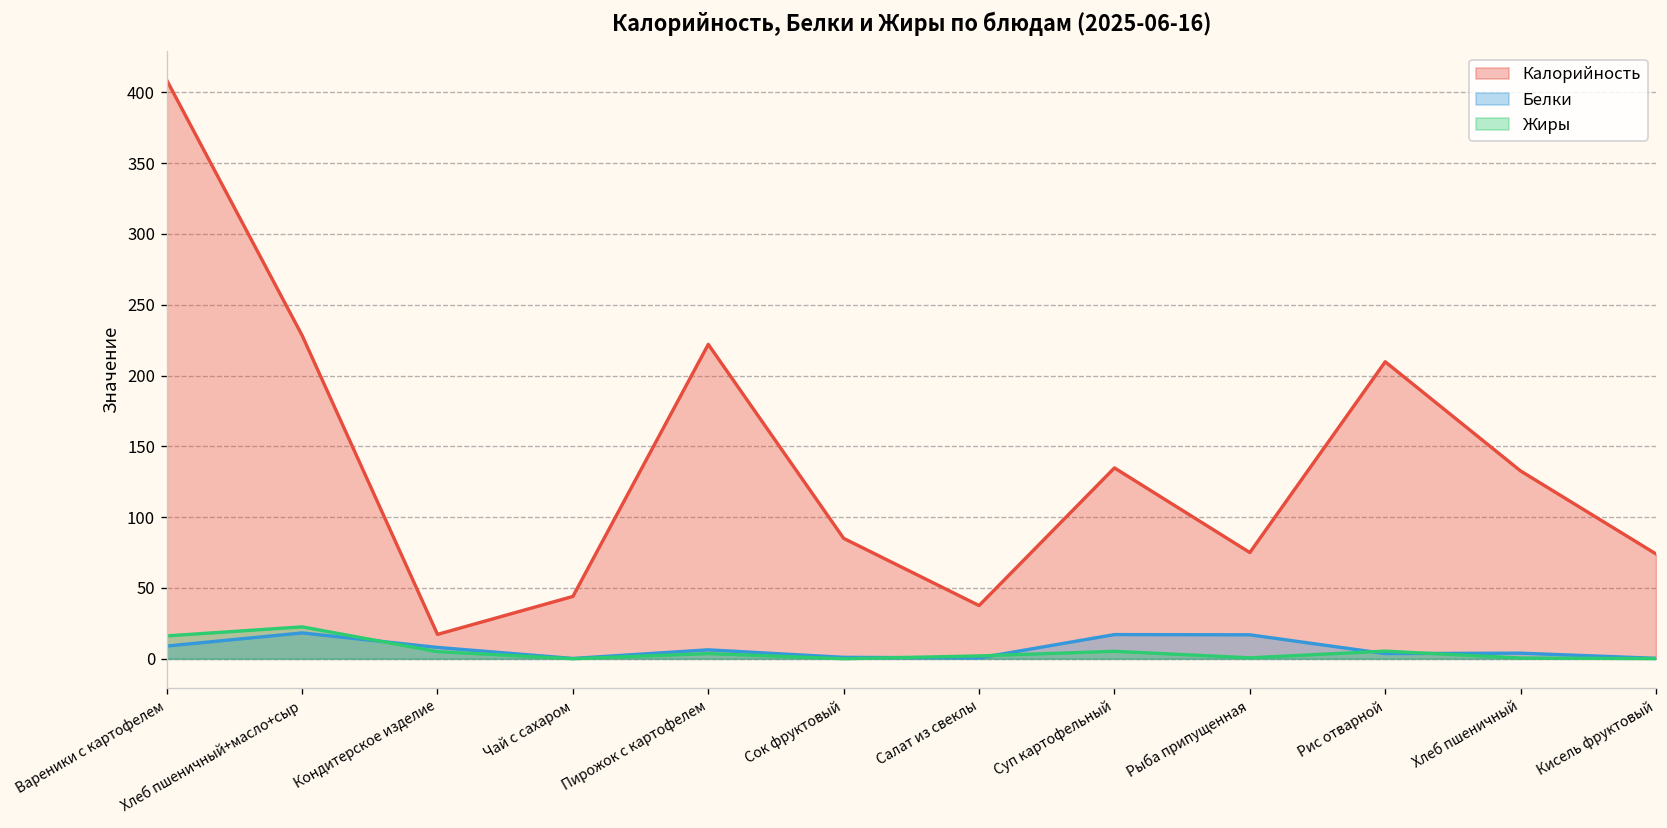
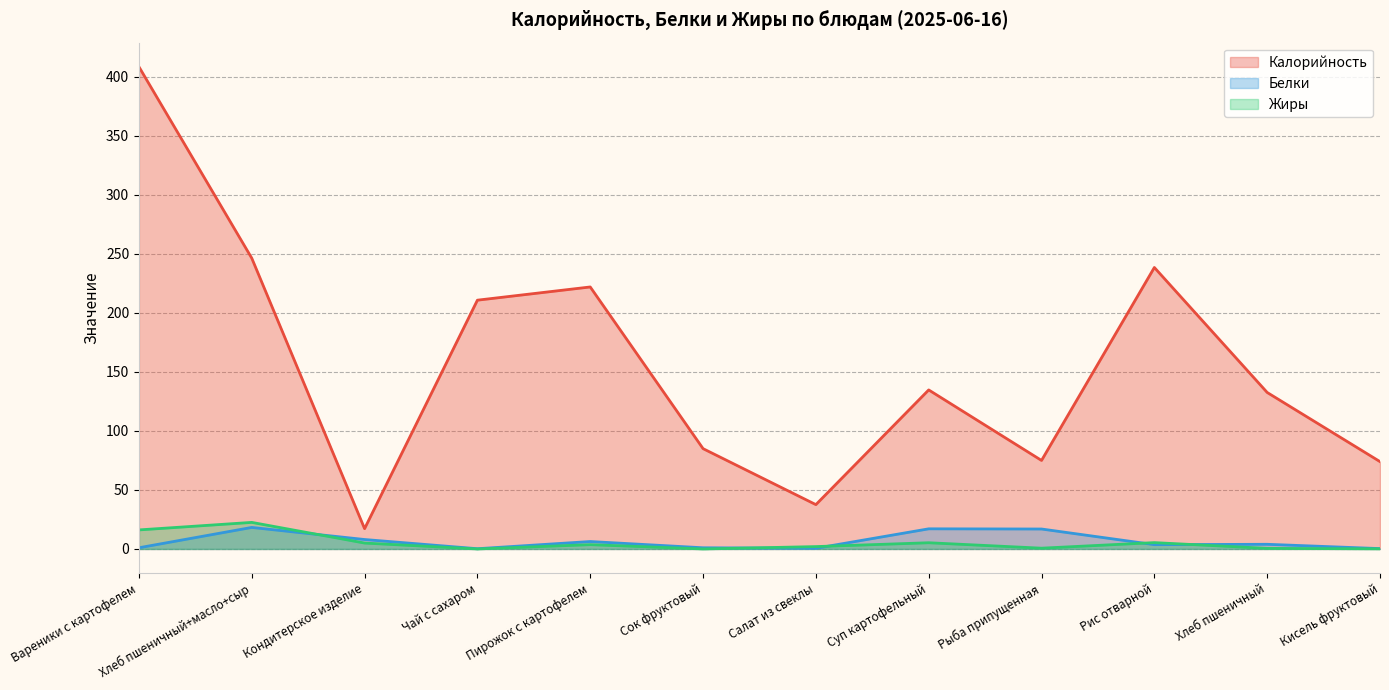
Белки, Вареники с картофелем: 9 -> 1
Калорийность, Хлеб пшеничный+масло+сыр: 228 -> 246
Калорийность, Чай с сахаром: 44 -> 211
Калорийность, Рис отварной: 210 -> 239
